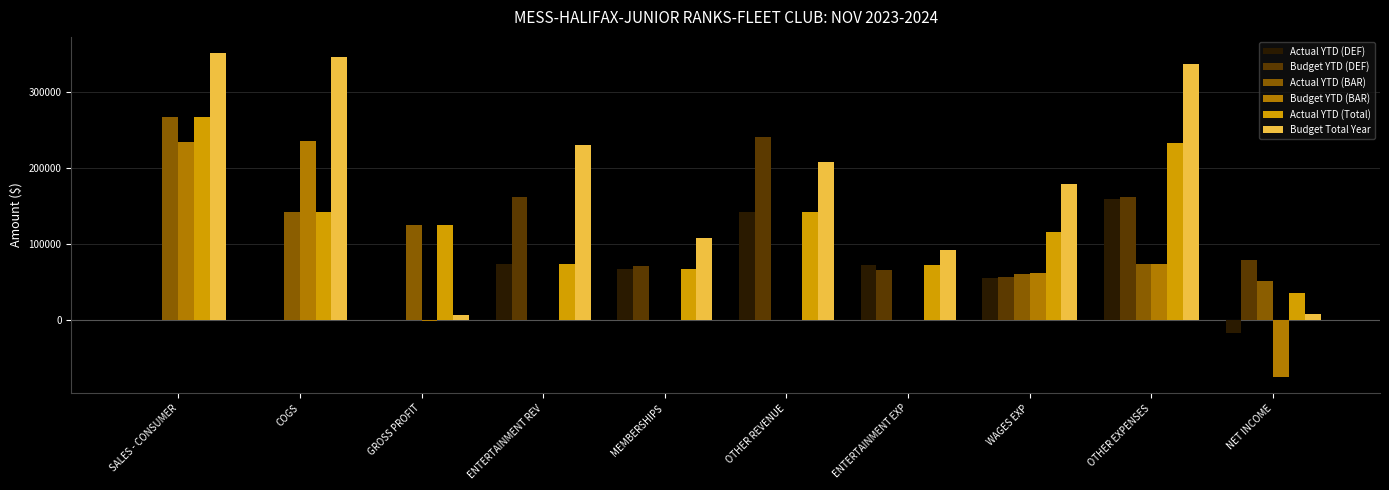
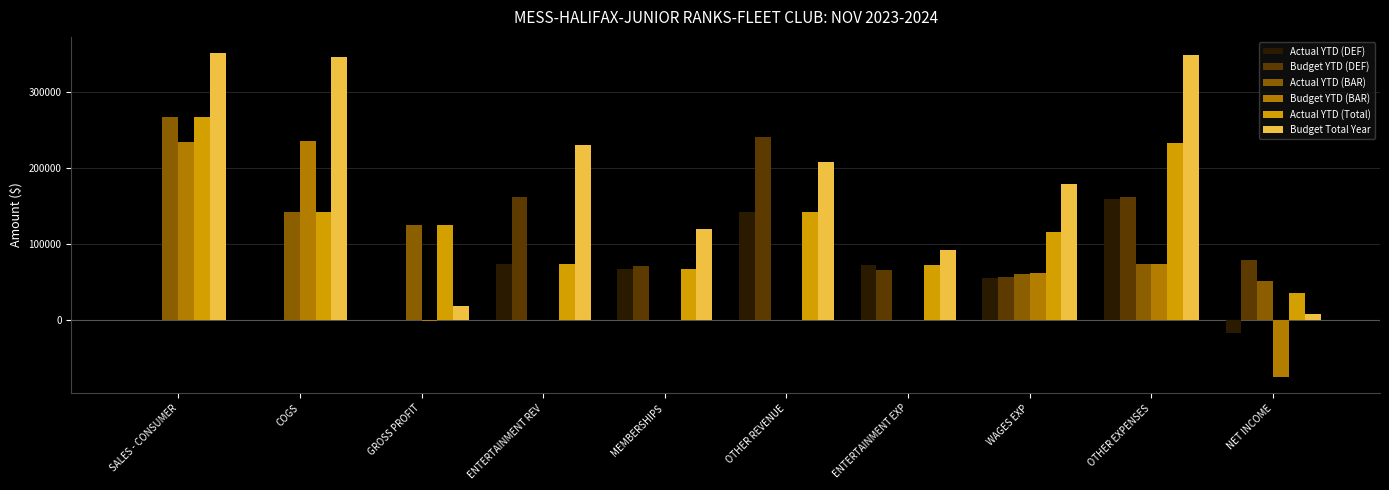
Budget Total Year, GROSS PROFIT: 10000 -> 20000
Budget Total Year, MEMBERSHIPS: 110000 -> 120000
Budget Total Year, OTHER EXPENSES: 340000 -> 350000
